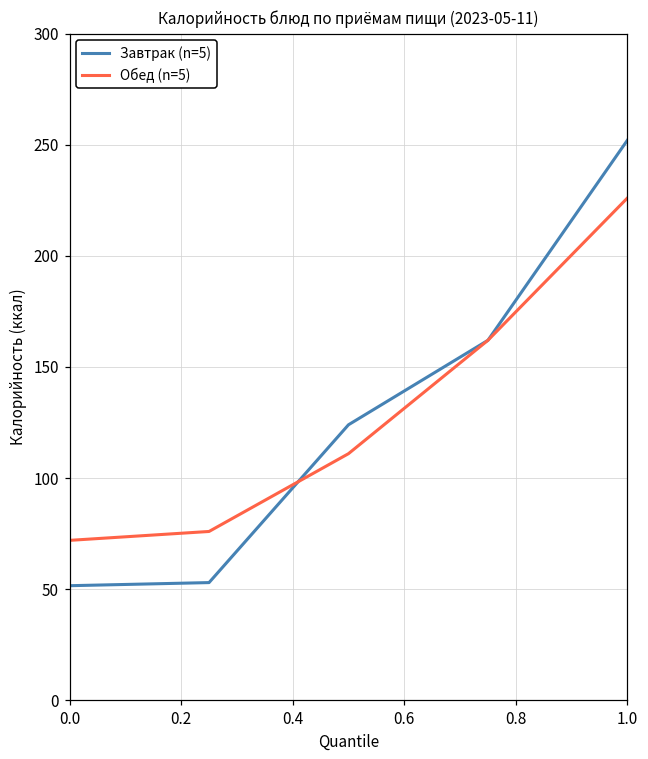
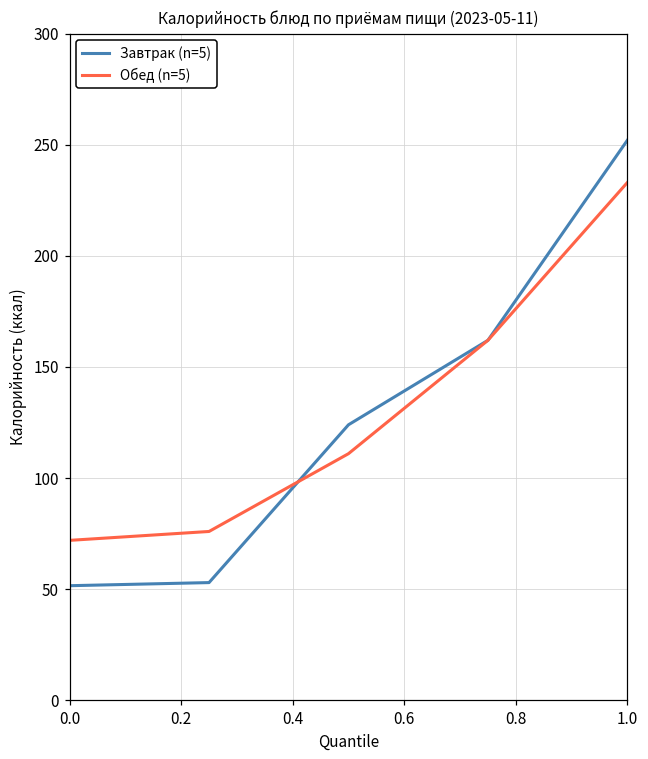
Обед (n=5), 1.0: 226 -> 233
